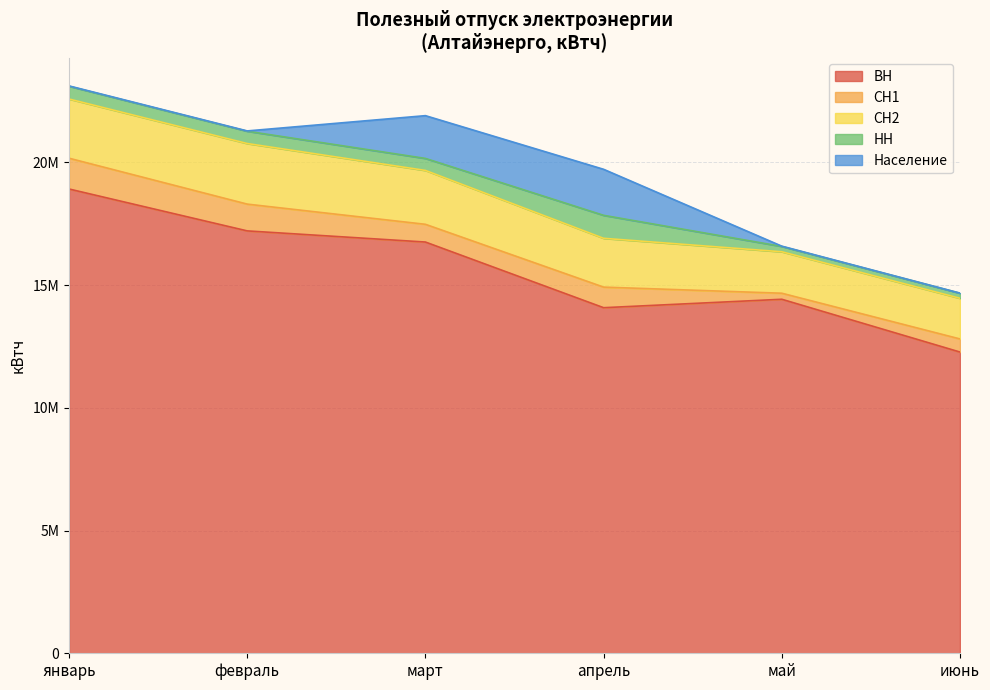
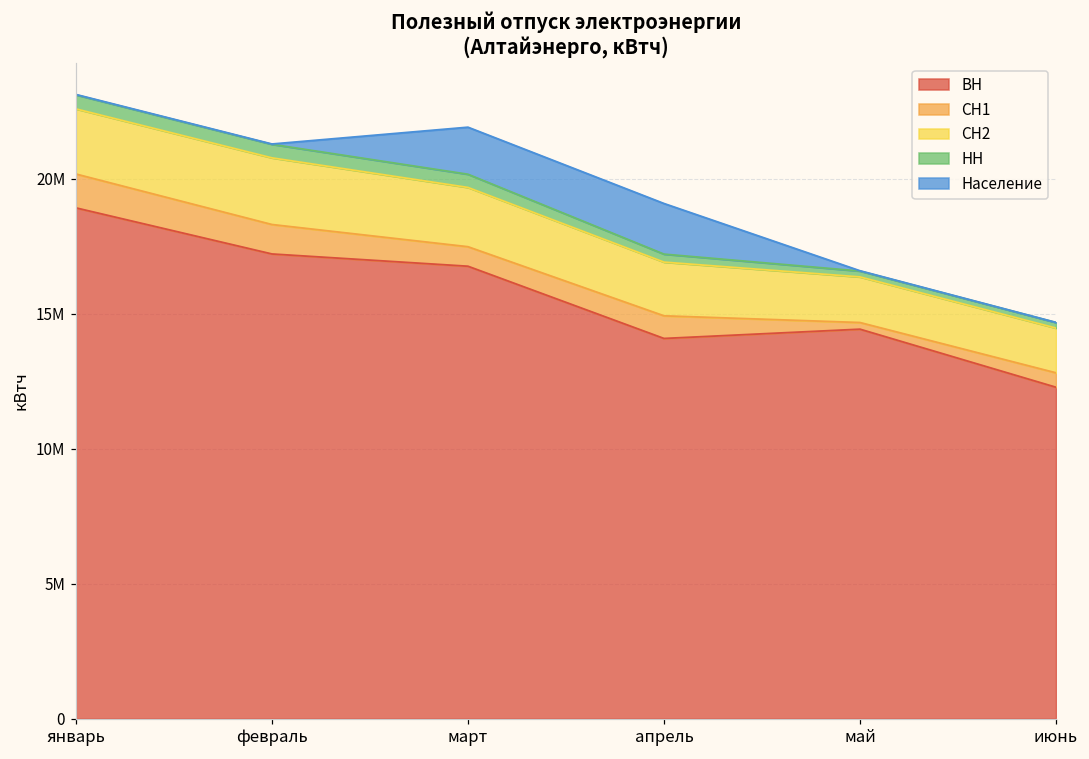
НН, апрель: 900000 -> 300000
